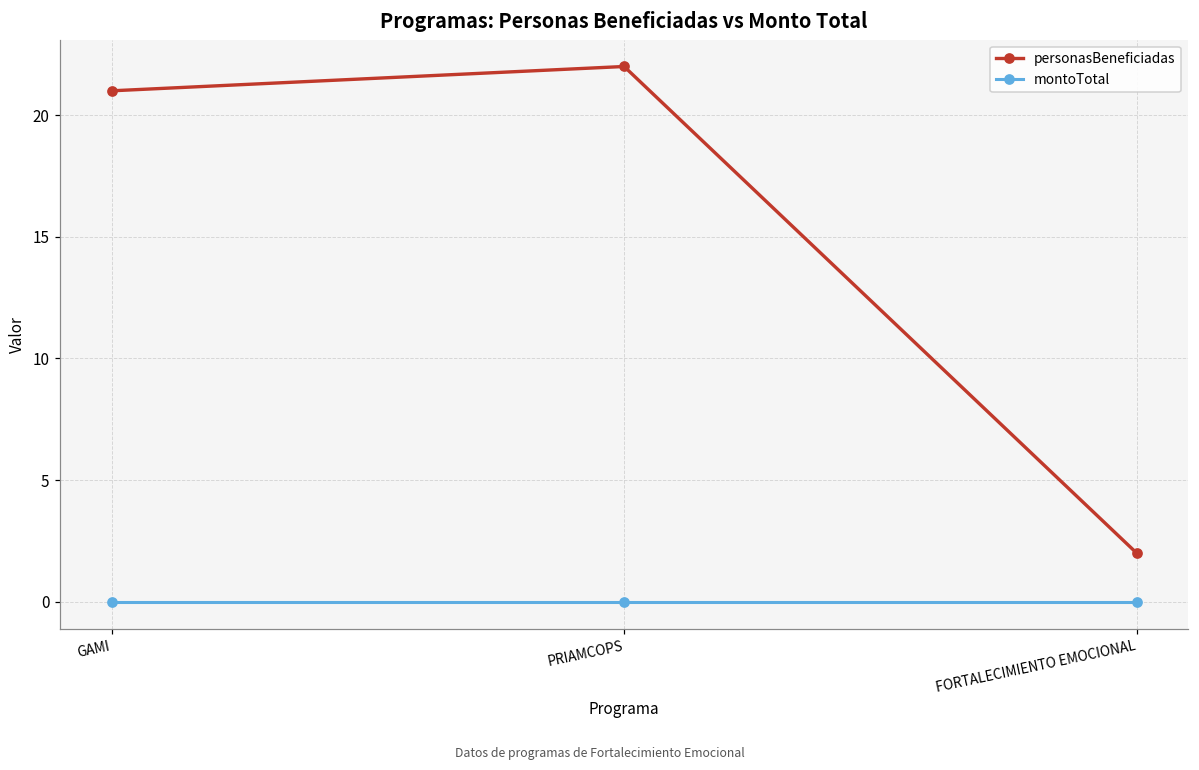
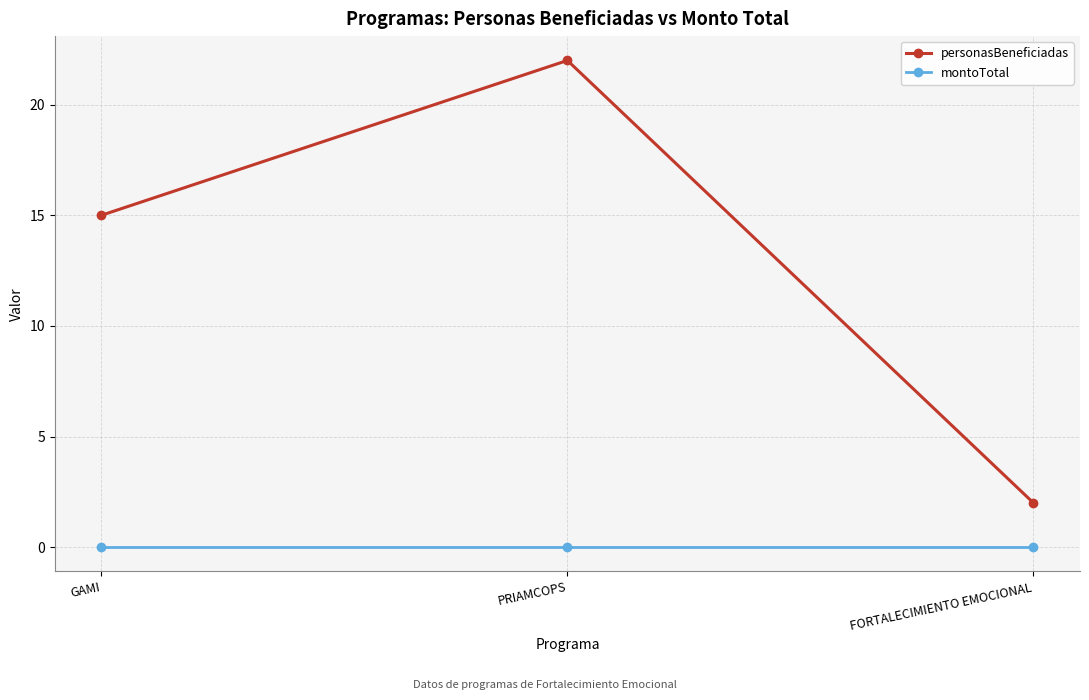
personasBeneficiadas, GAMI: 21 -> 15
